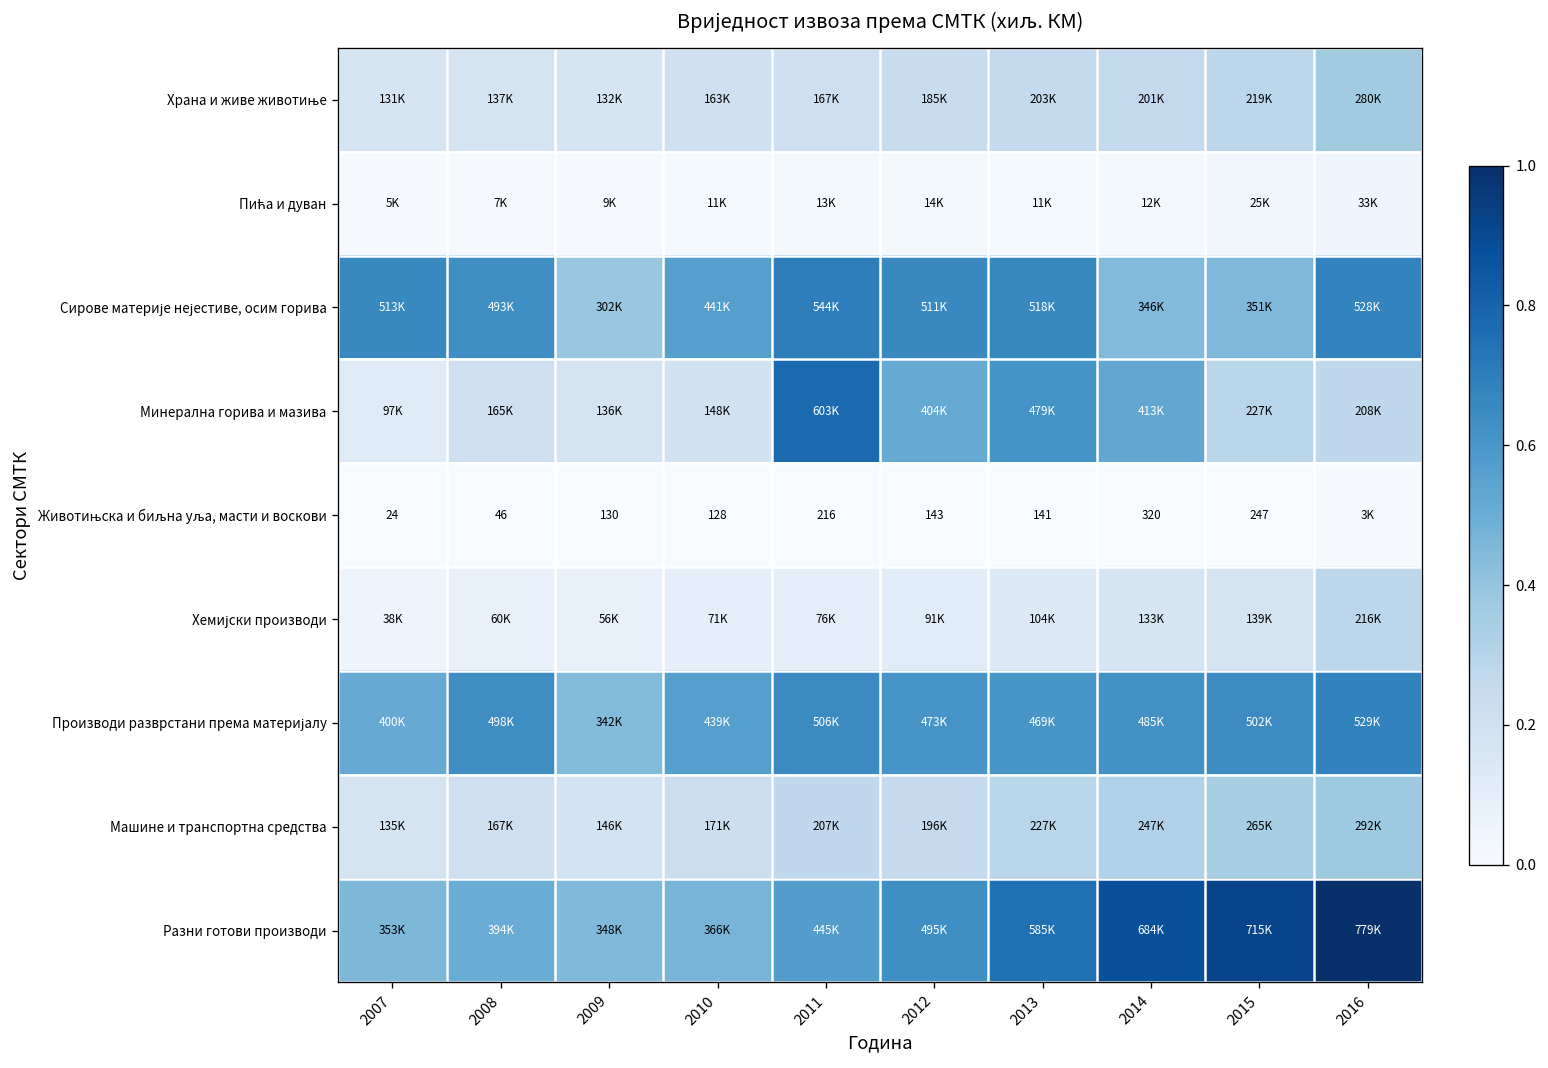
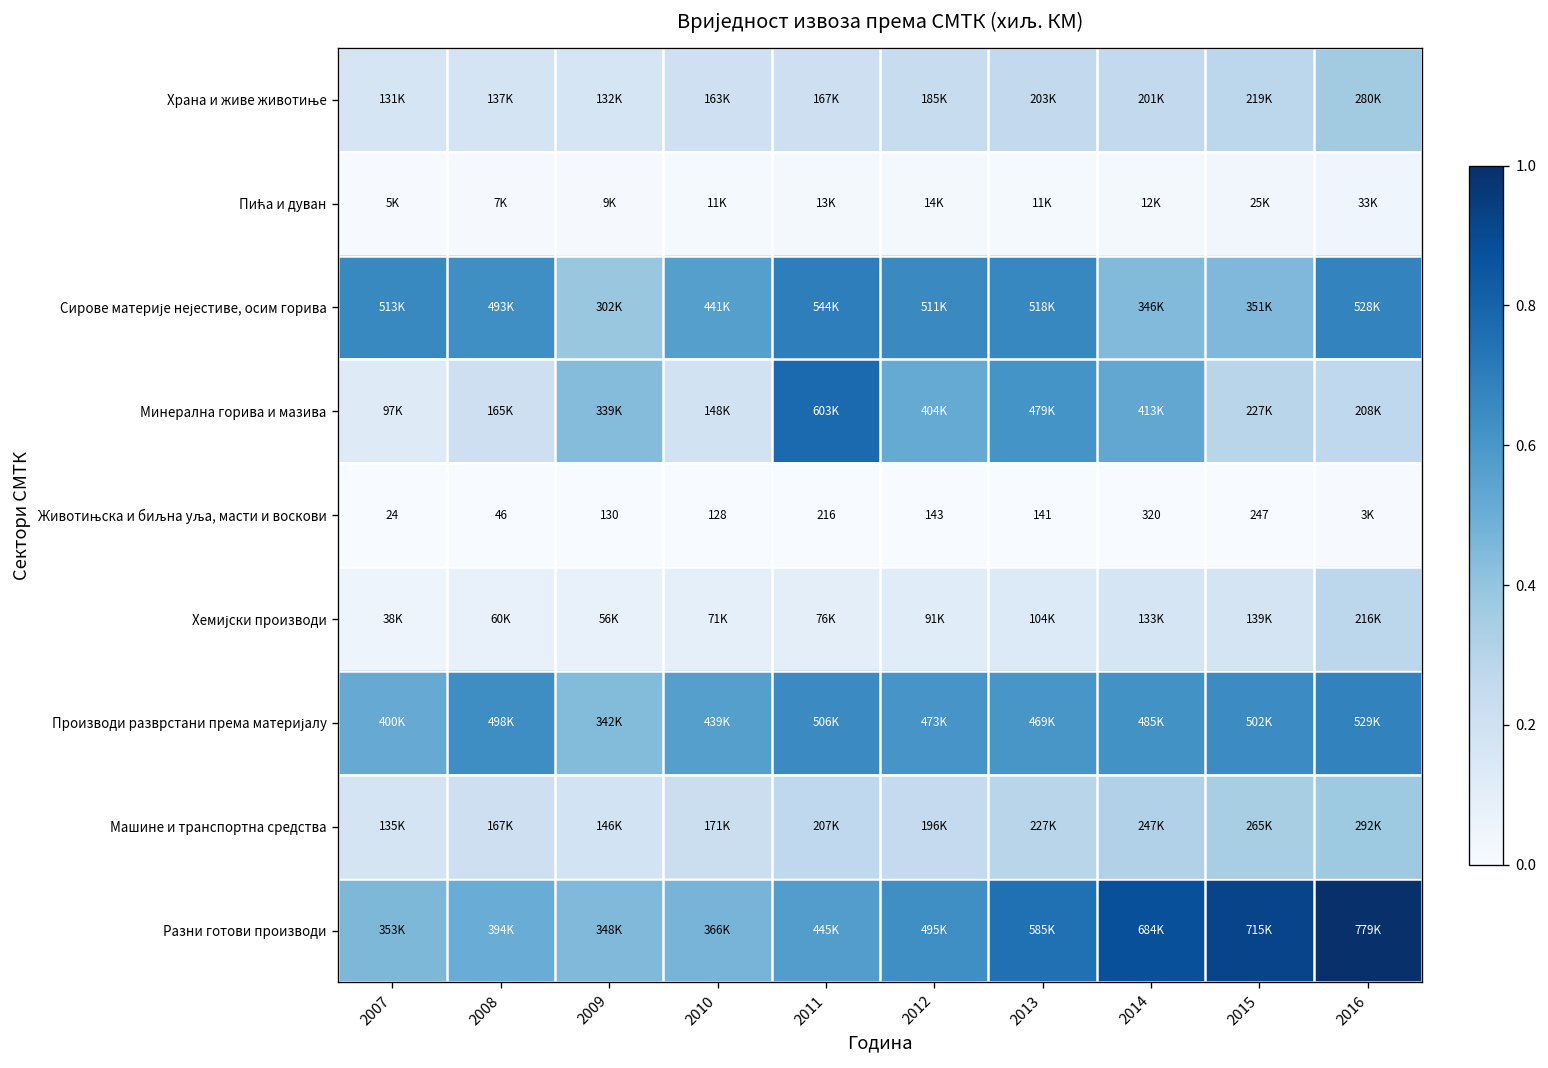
Минерална горива и мазива, 2009: 136K -> 339K
